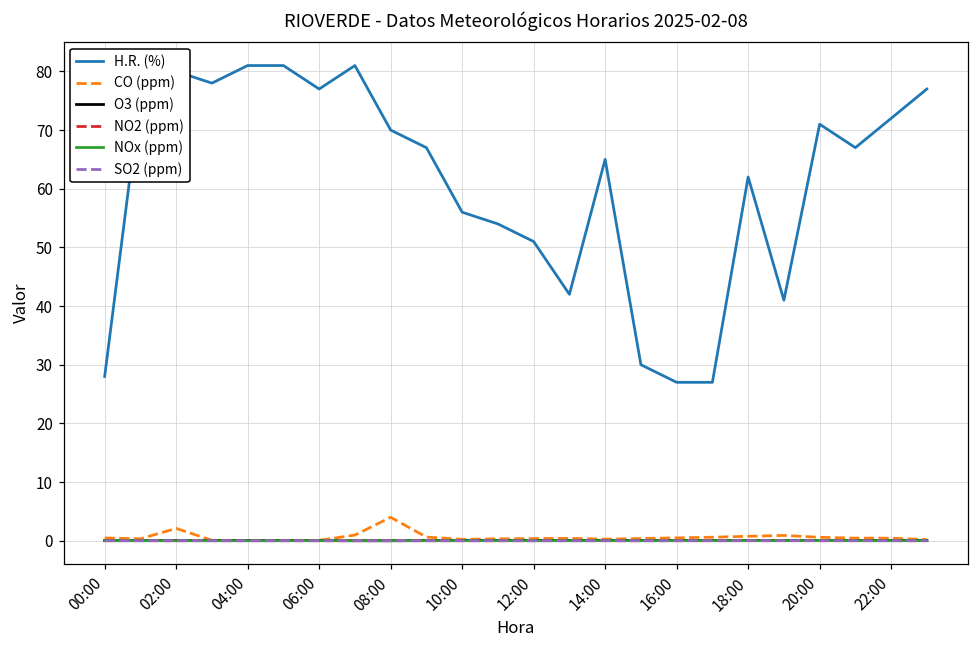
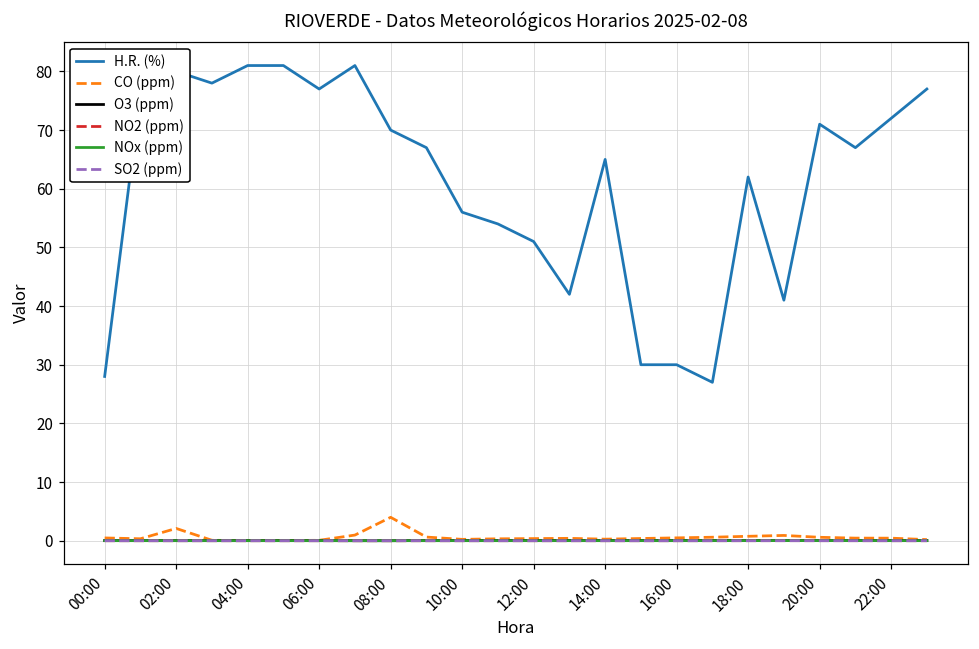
H.R. (%), 16:00: 27 -> 30
